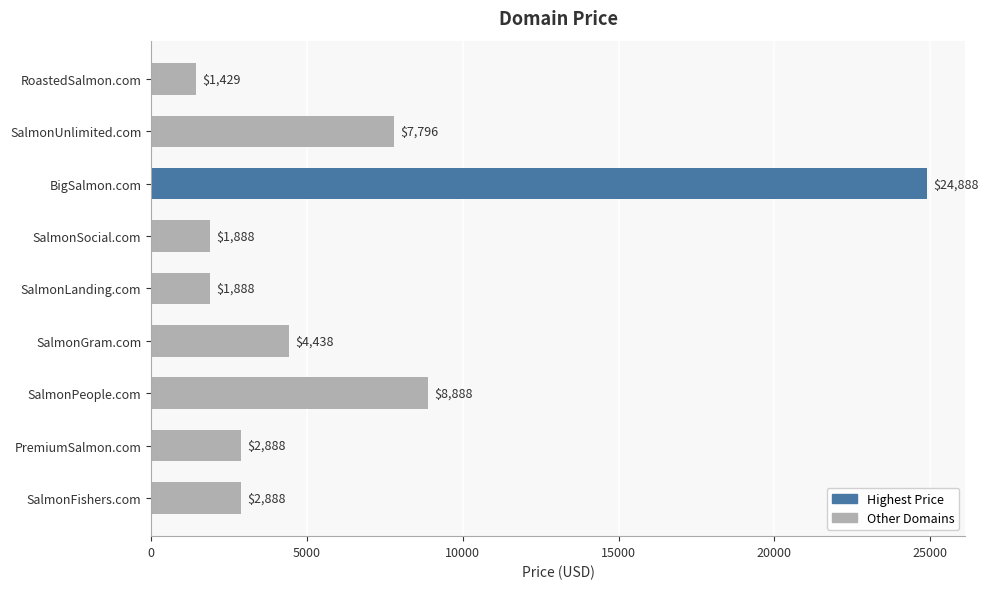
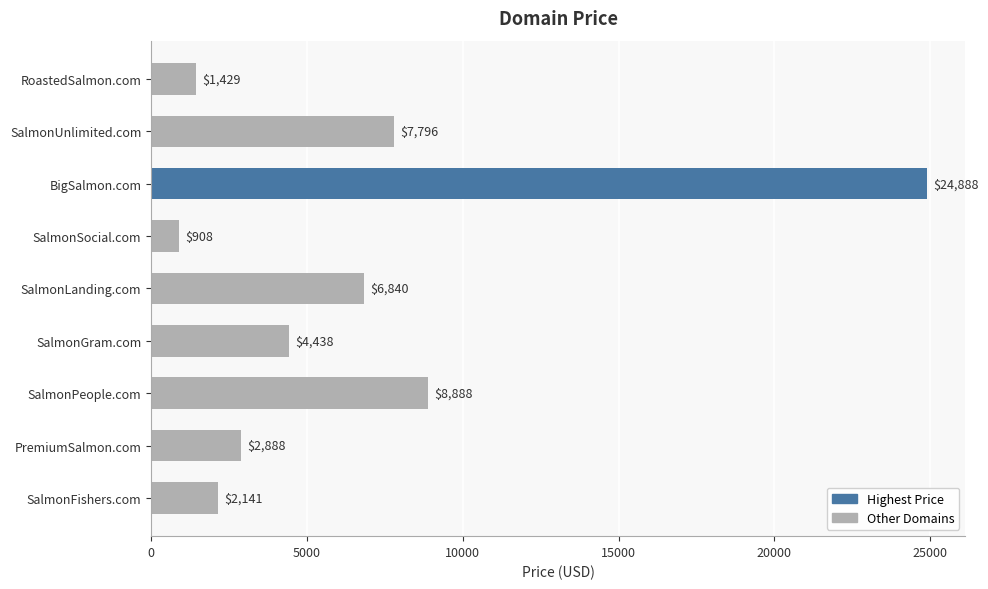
SalmonSocial.com: $1,888 -> $908
SalmonLanding.com: $1,888 -> $6,840
SalmonFishers.com: $2,888 -> $2,141
